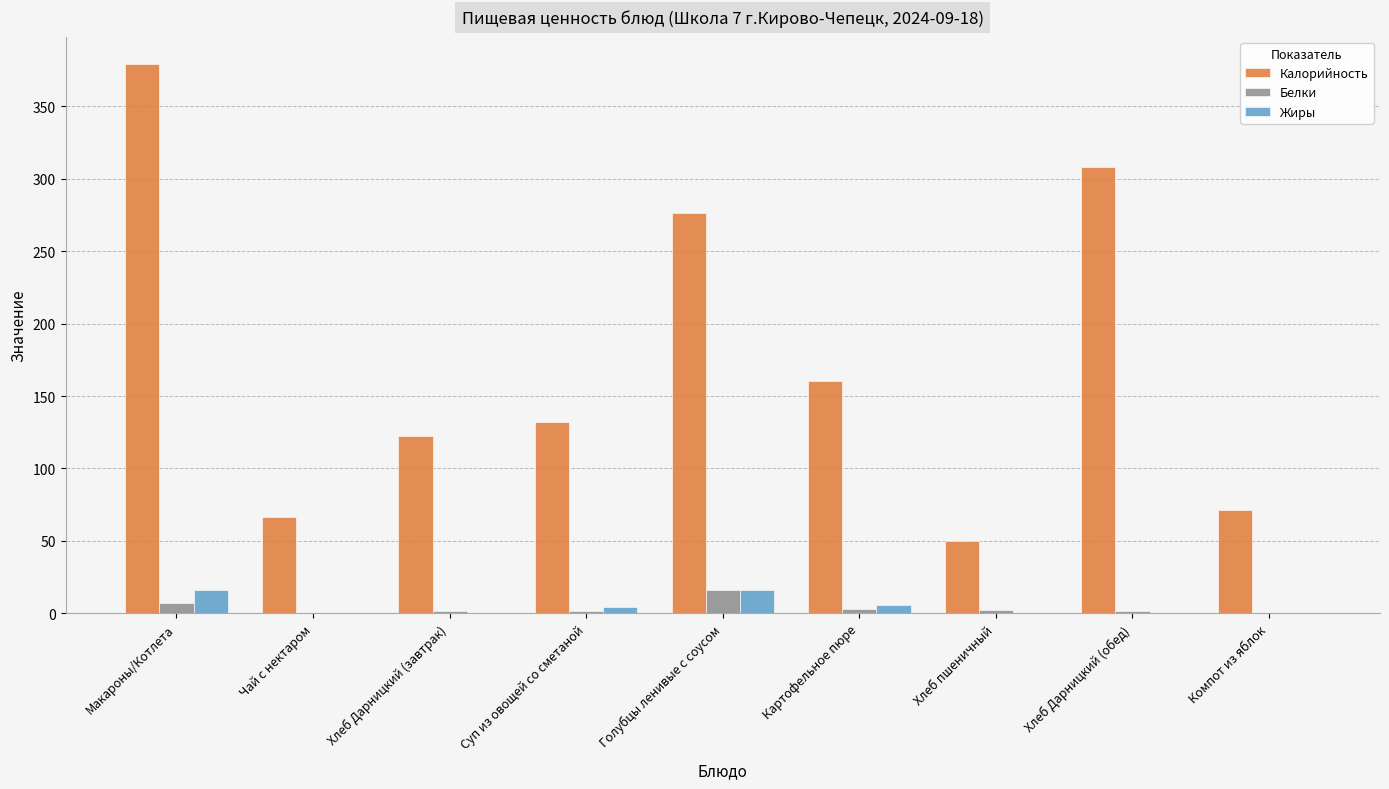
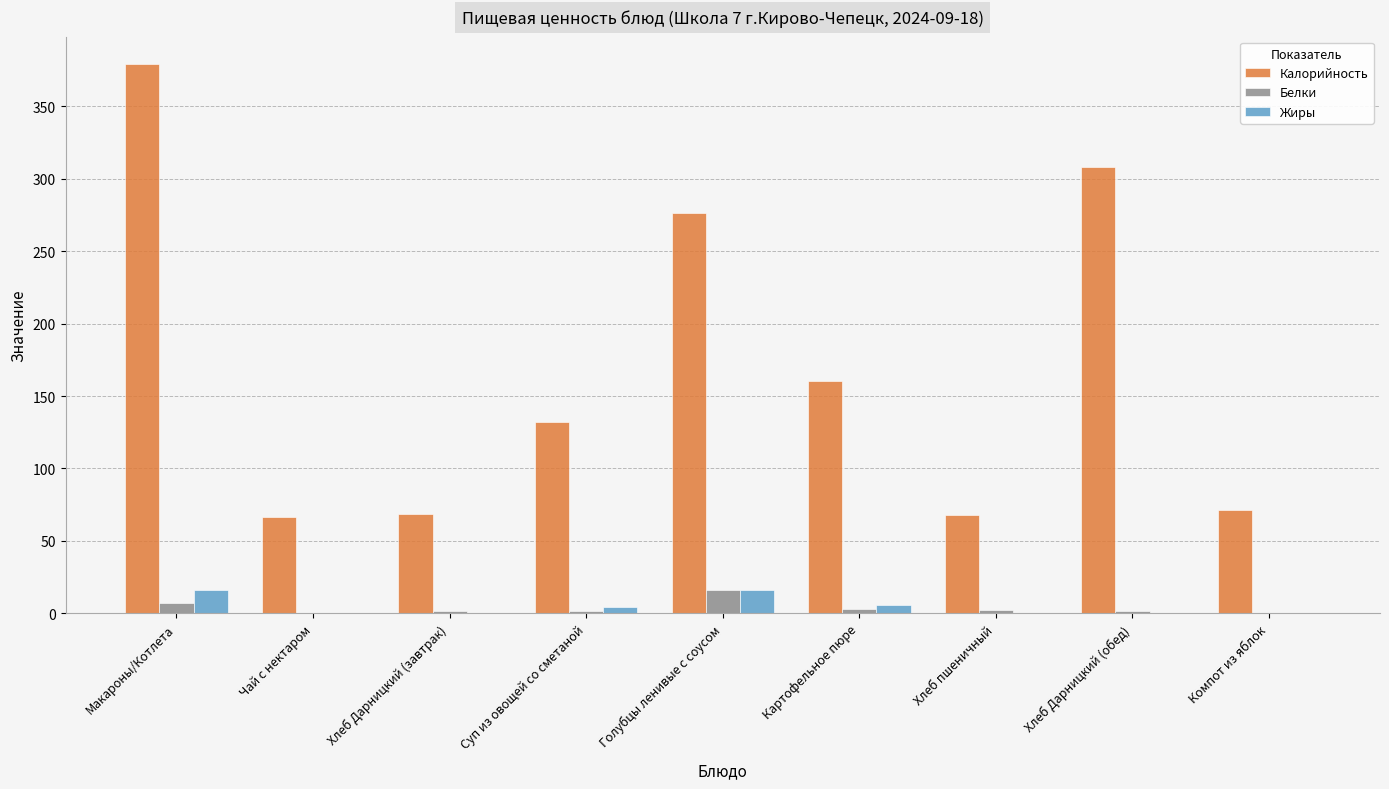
Калорийность, Хлеб Дарницкий (завтрак): 123 -> 68
Калорийность, Хлеб пшеничный: 50 -> 68
